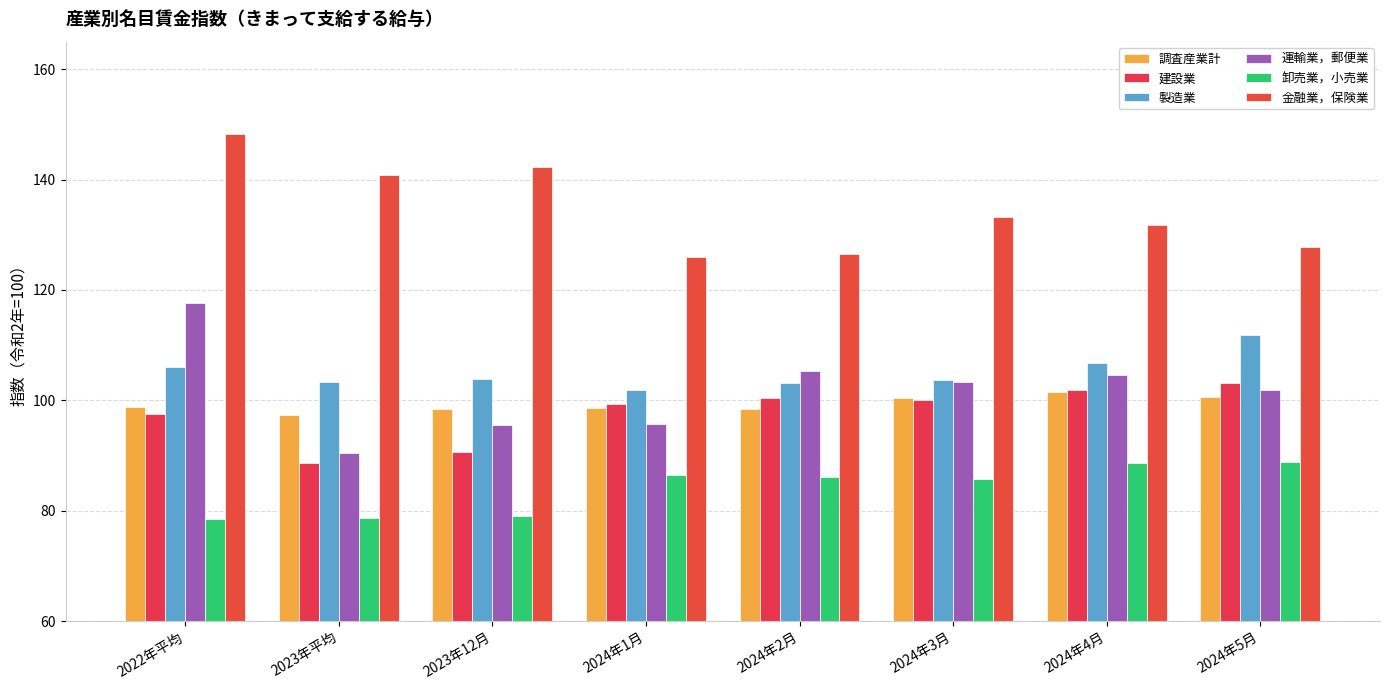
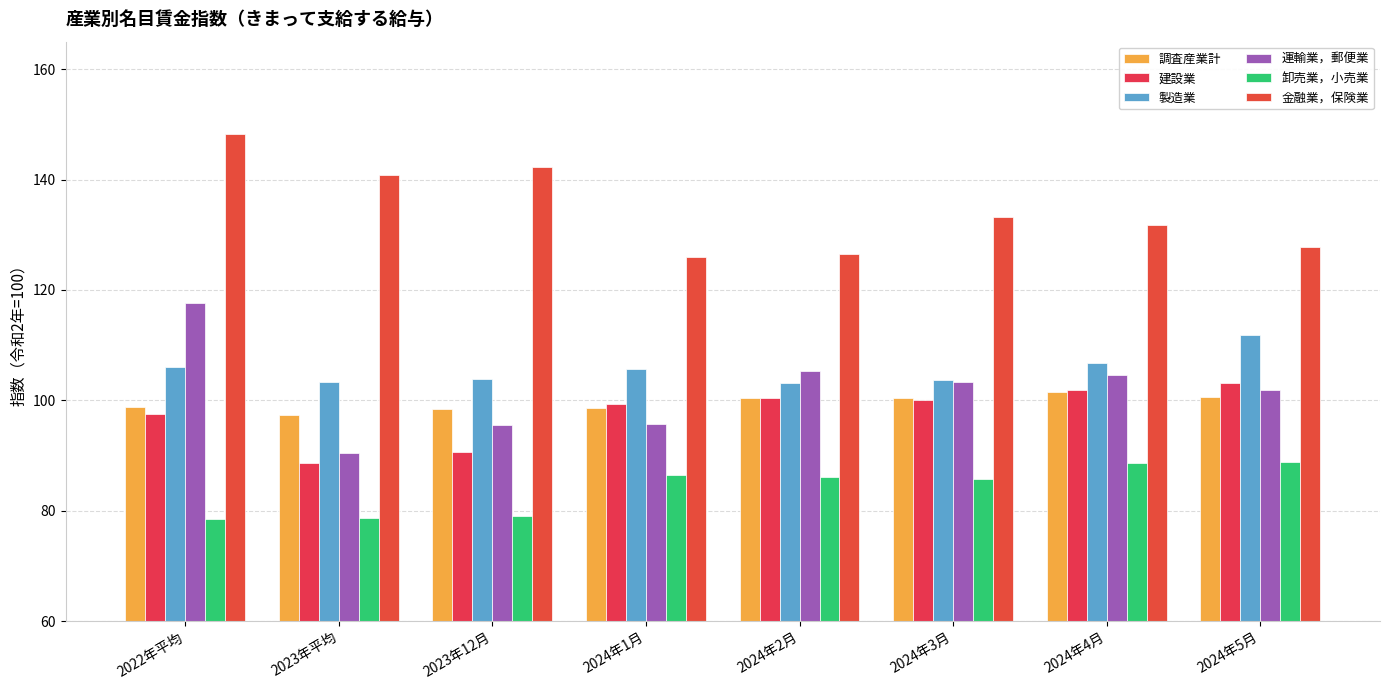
製造業, 2024年1月: 102 -> 106
調査産業計, 2024年2月: 98 -> 101
